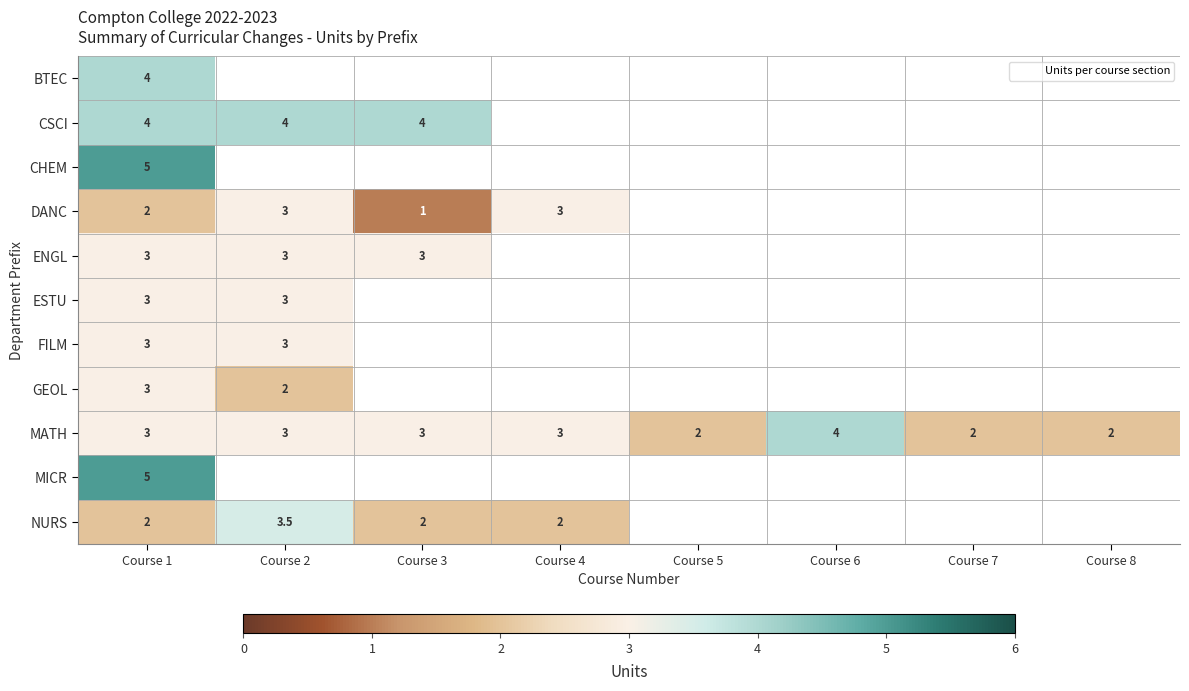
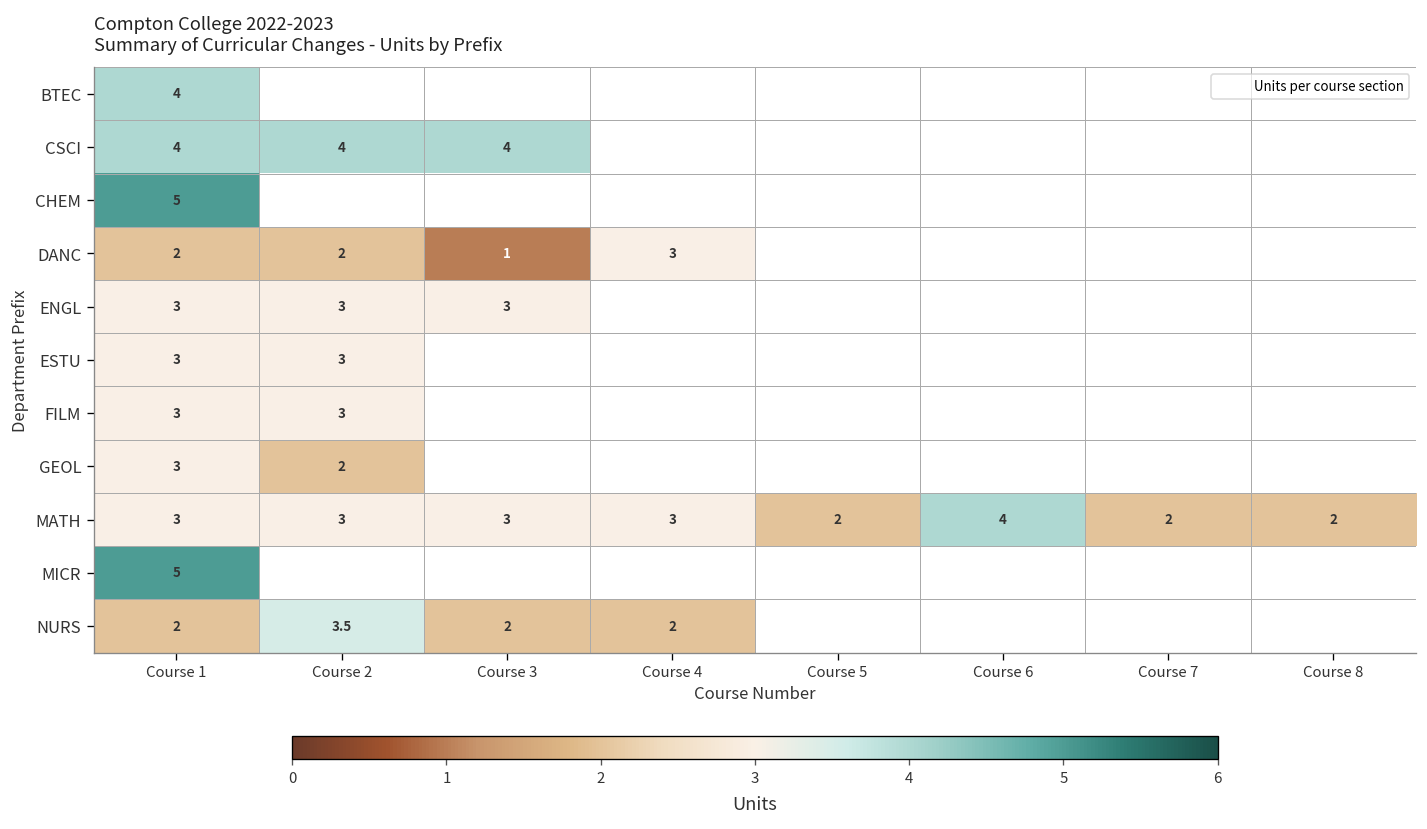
DANC, Course 2: 3 -> 2
